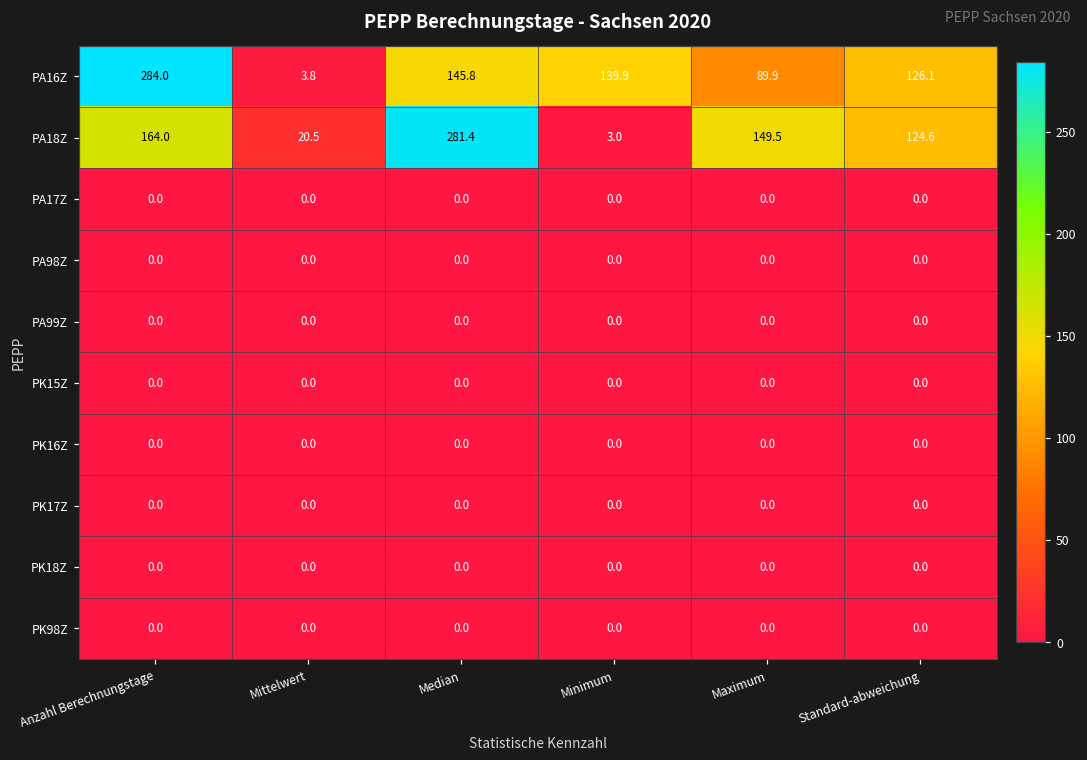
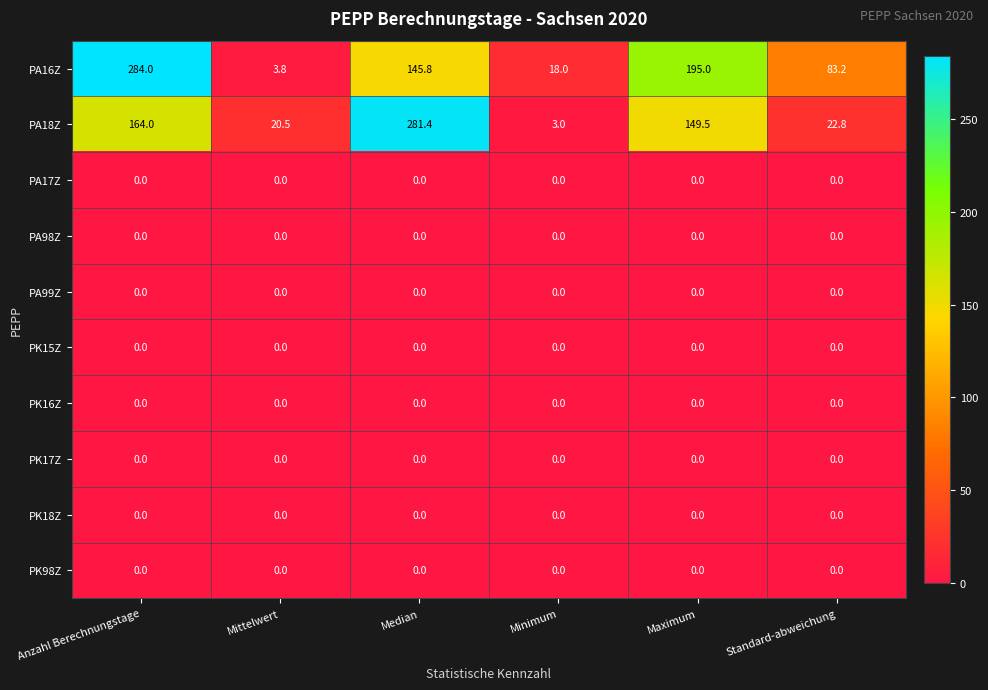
PA16Z, Minimum: 139.9 -> 18.0
PA16Z, Maximum: 89.9 -> 195.0
PA16Z, Standard-abweichung: 126.1 -> 83.2
PA18Z, Standard-abweichung: 124.6 -> 22.8
